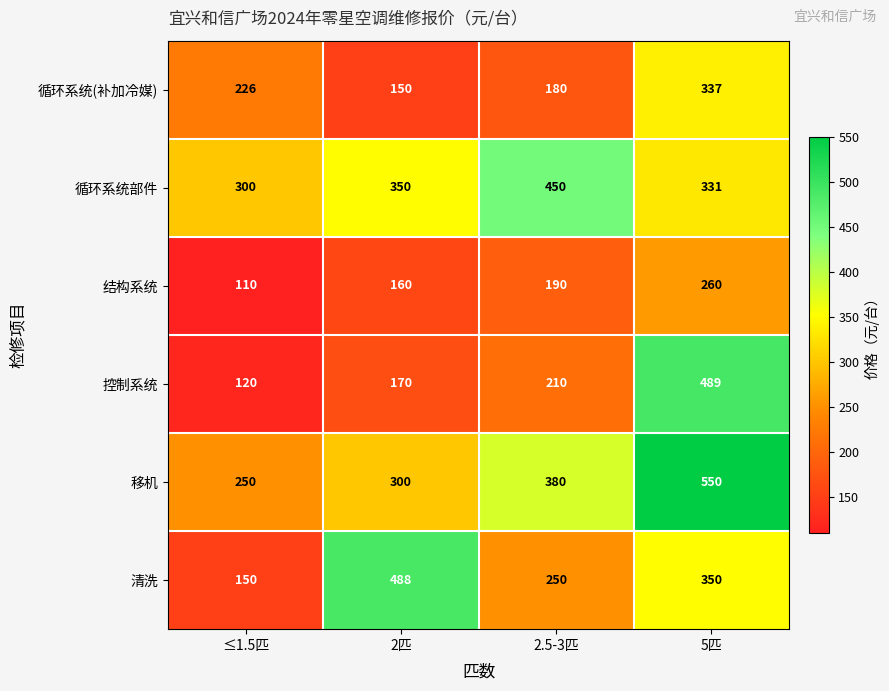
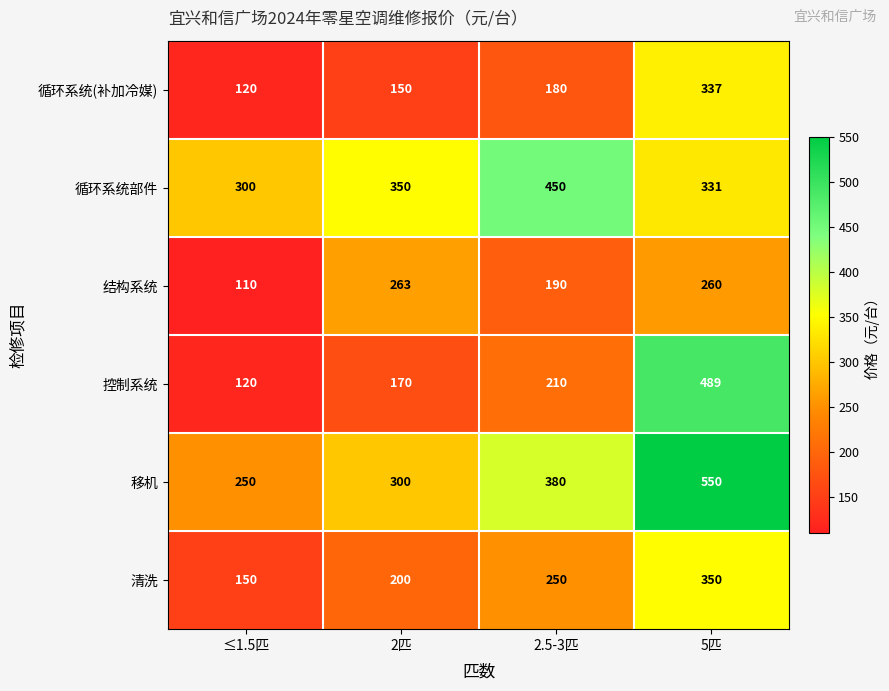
循环系统(补加冷媒), ≤1.5匹: 226 -> 120
结构系统, 2匹: 160 -> 263
清洗, 2匹: 488 -> 200
